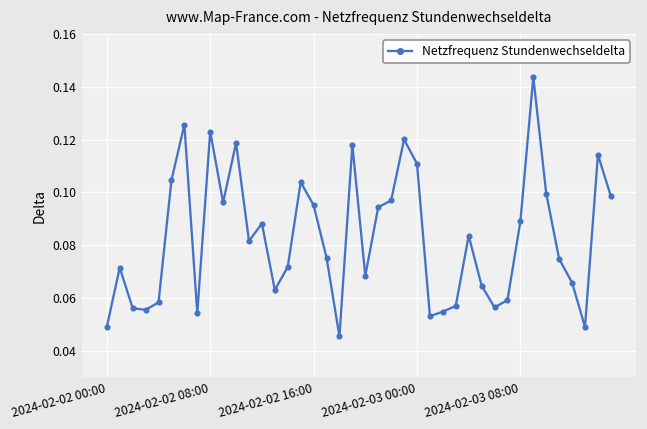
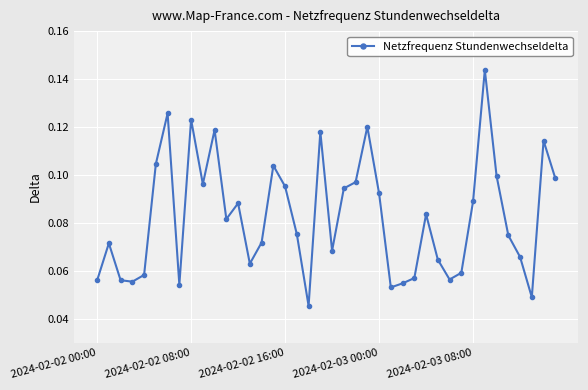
2024-02-02 00:00: 0.049 -> 0.056
2024-02-03 00:00: 0.111 -> 0.092
